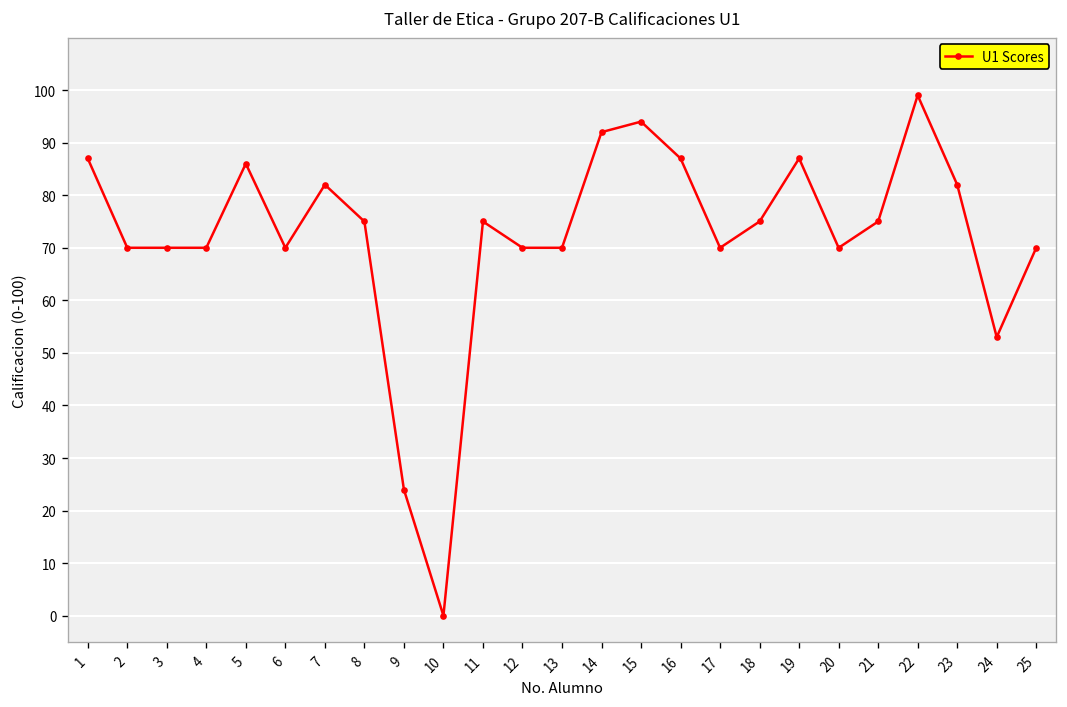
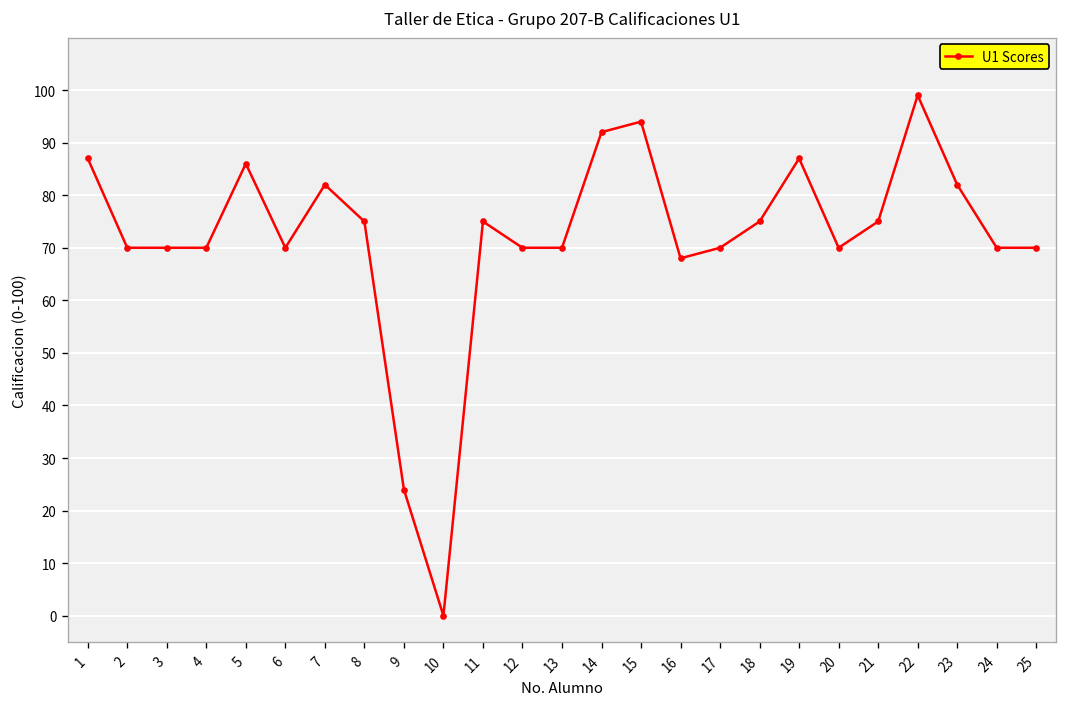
16: 87 -> 68
24: 53 -> 70
